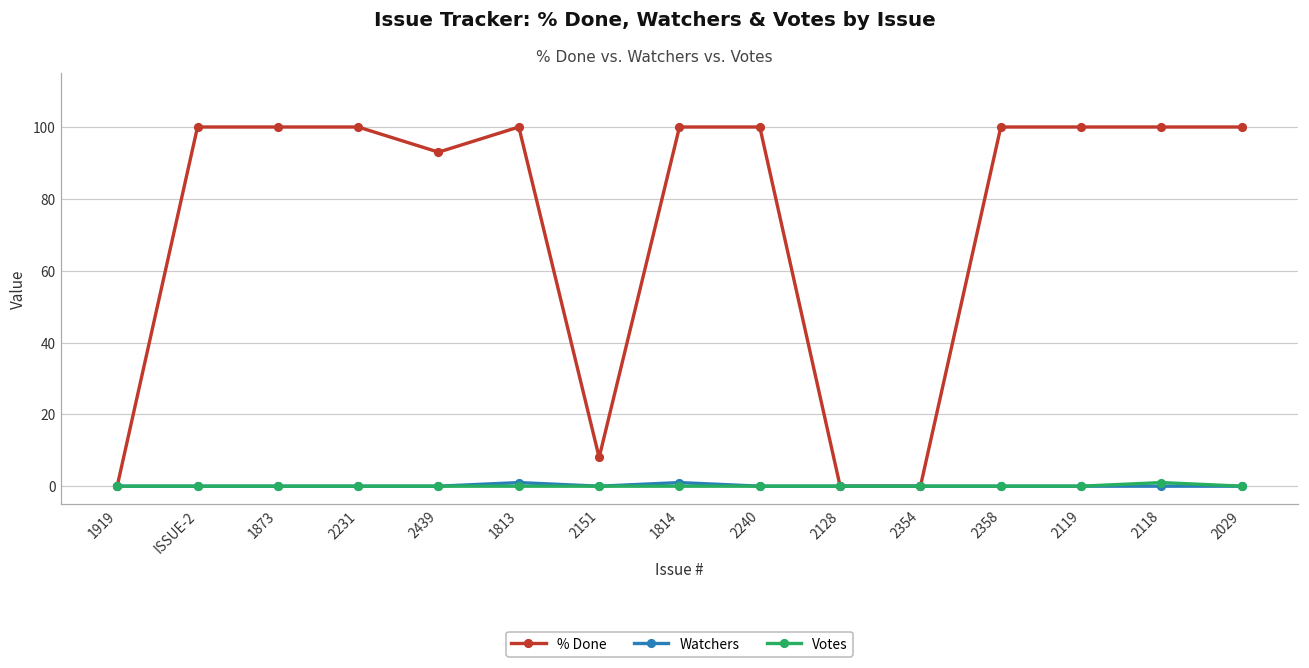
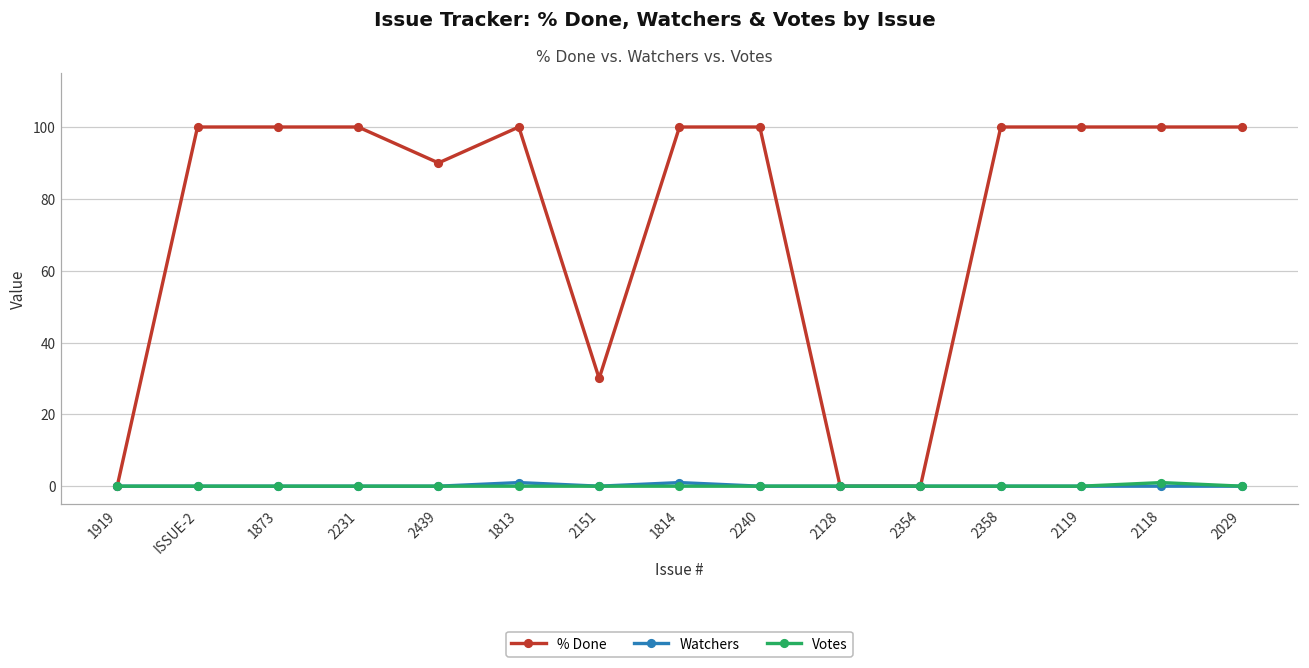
% Done, 2439: 93 -> 90
% Done, 2151: 8 -> 30
